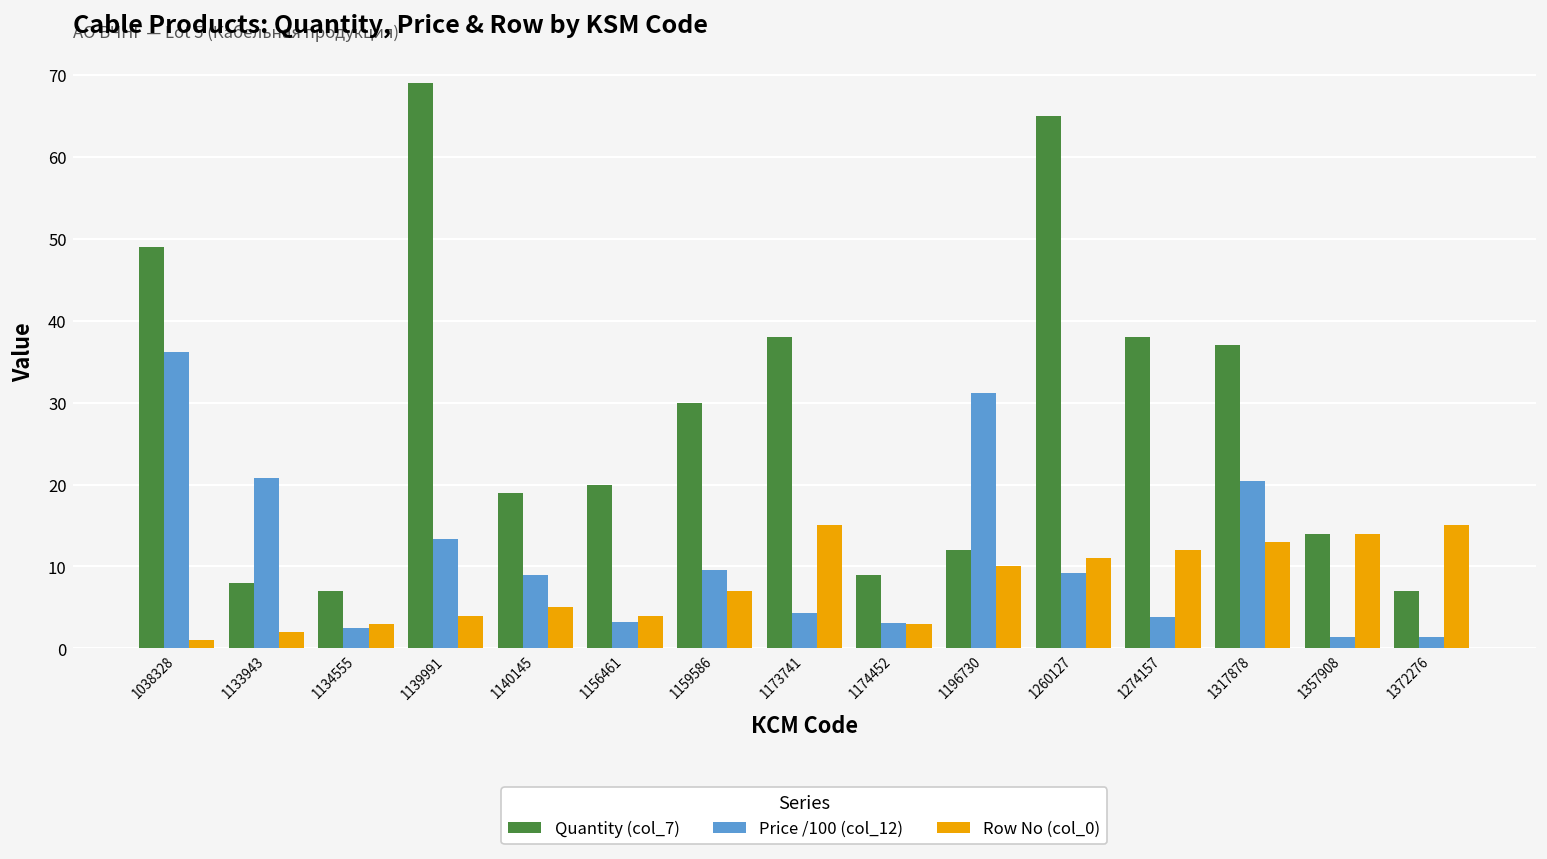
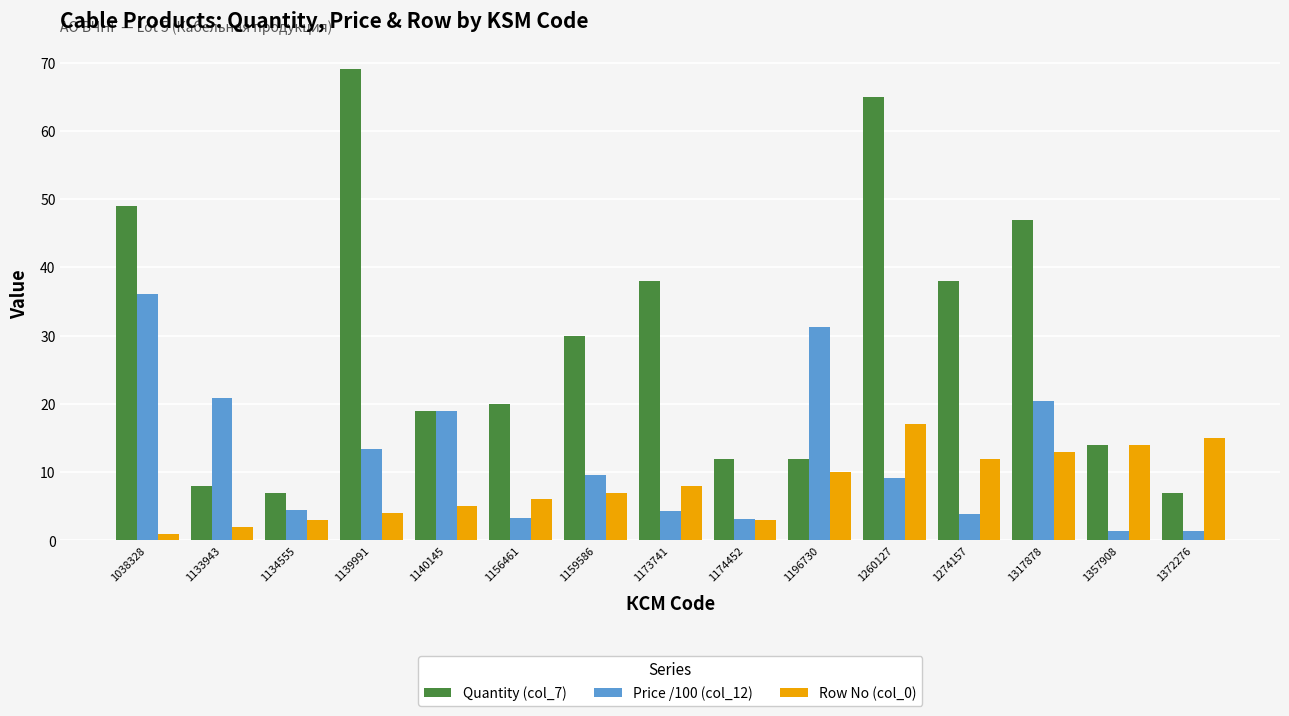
Price /100 (col_12), 1134555: 3 -> 4
Price /100 (col_12), 1140145: 9 -> 19
Row No (col_0), 1156461: 4 -> 6
Row No (col_0), 1173741: 15 -> 8
Quantity (col_7), 1174452: 9 -> 12
Row No (col_0), 1260127: 11 -> 17
Quantity (col_7), 1317878: 37 -> 47
